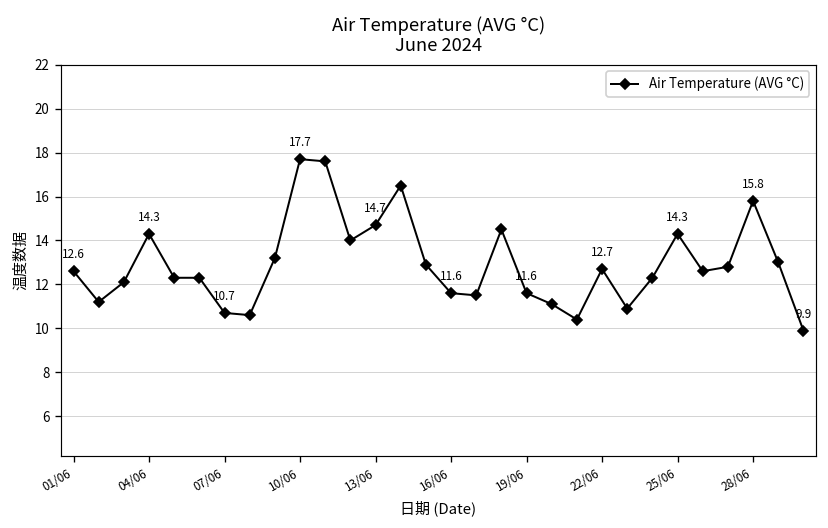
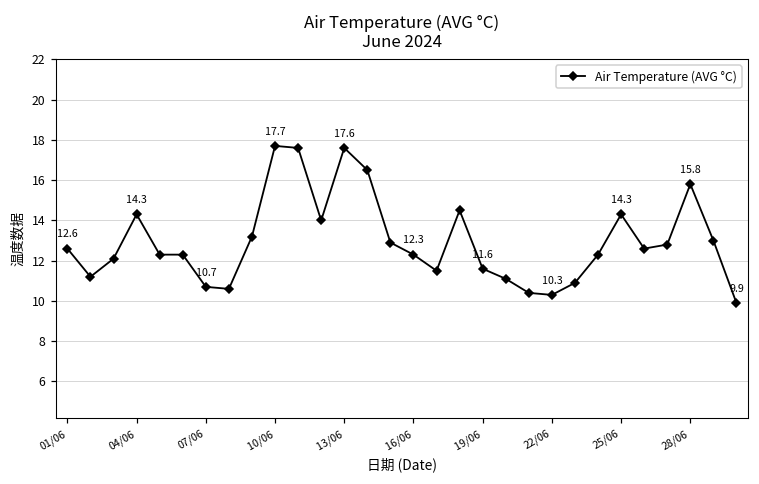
13/06: 14.7 -> 17.6
16/06: 11.6 -> 12.3
22/06: 12.7 -> 10.3
